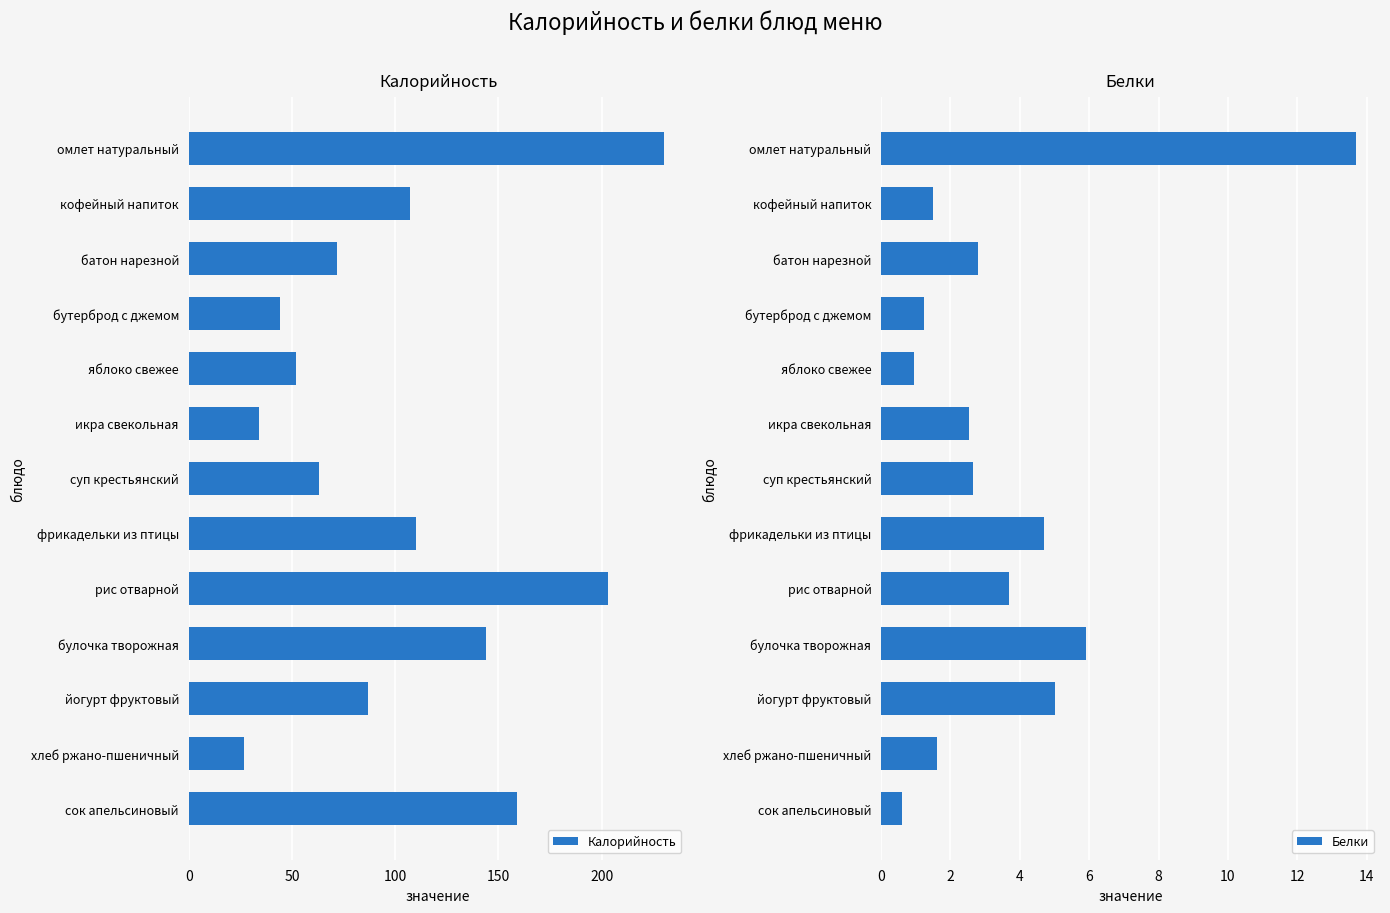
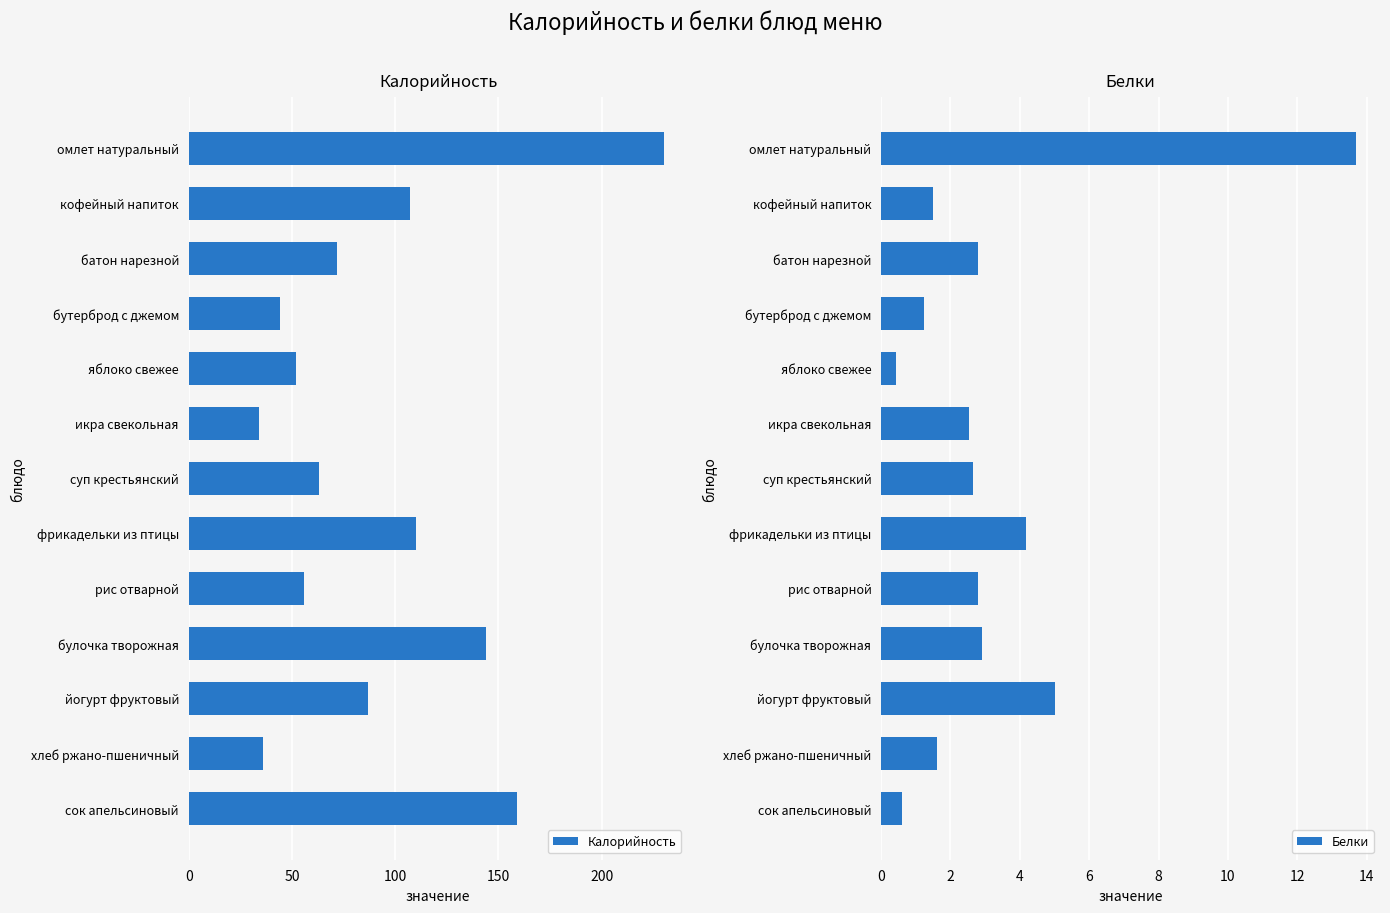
Калорийность, рис отварной: 203 -> 56
Калорийность, хлеб ржано-пшеничный: 27 -> 36
Белки, яблоко свежее: 0.9 -> 0.4
Белки, фрикадельки из птицы: 4.7 -> 4.2
Белки, рис отварной: 3.7 -> 2.8
Белки, булочка творожная: 5.9 -> 2.9
